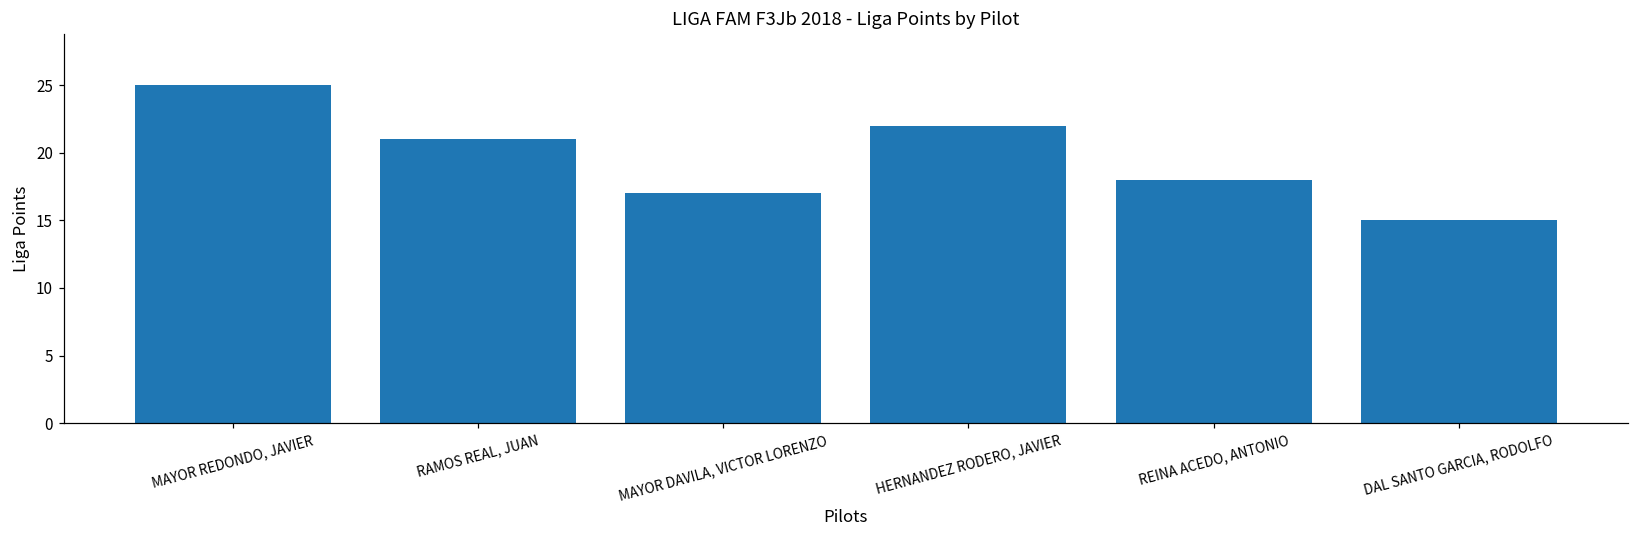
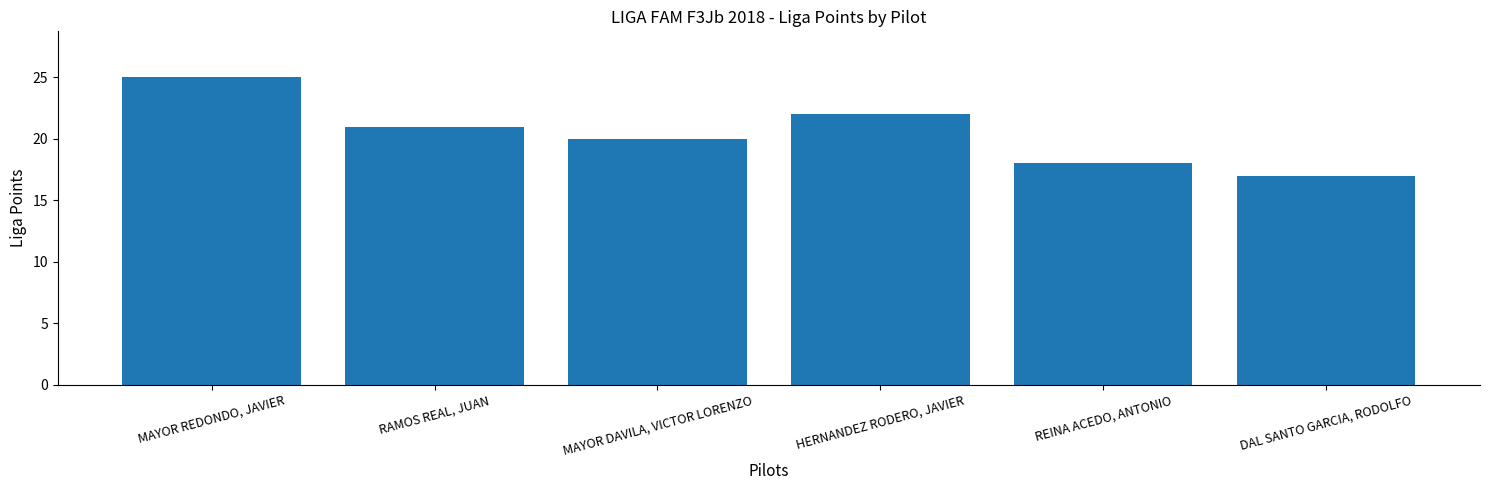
MAYOR DAVILA, VICTOR LORENZO: 17 -> 20
DAL SANTO GARCIA, RODOLFO: 15 -> 17
